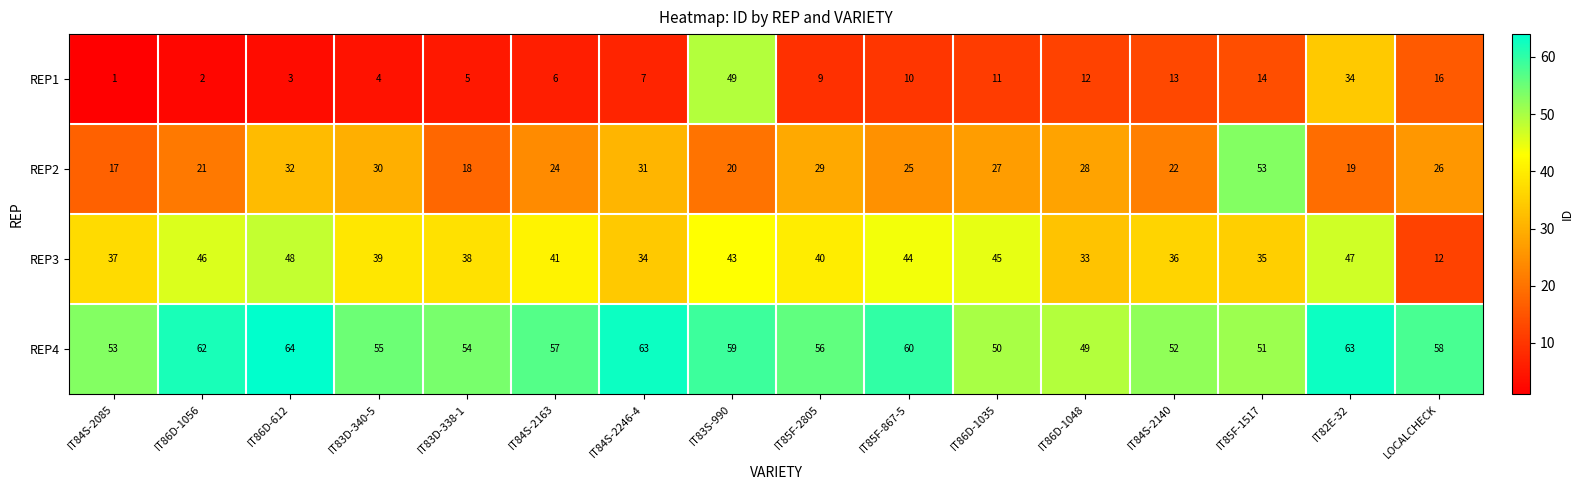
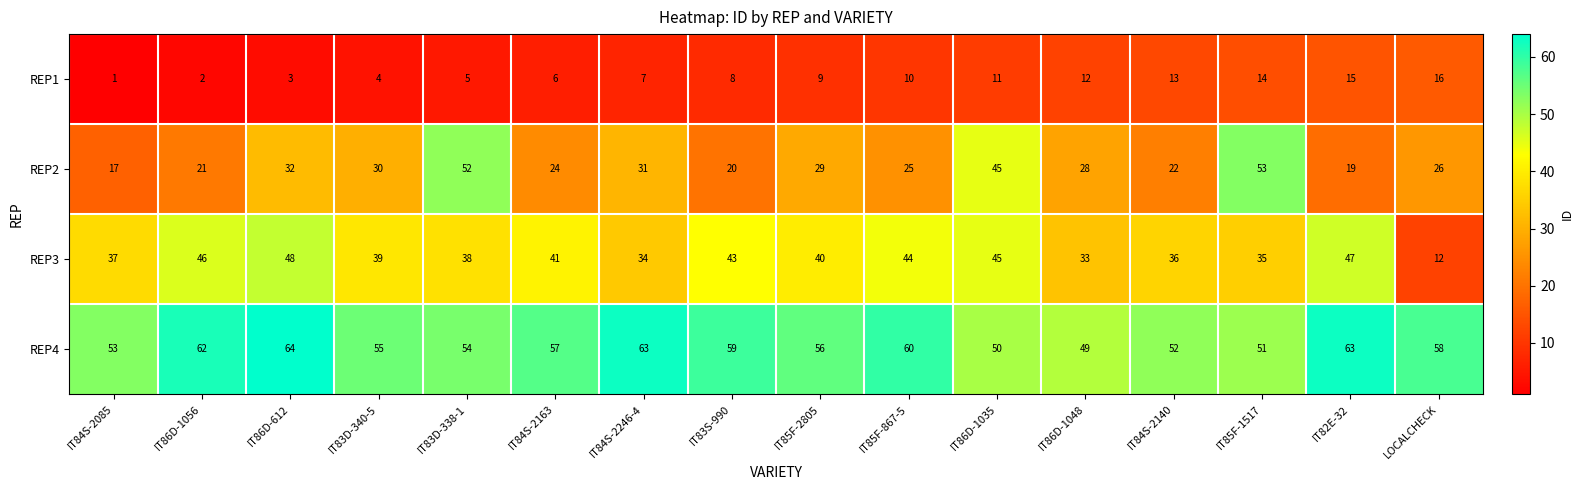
REP1, IT83S-990: 49 -> 8
REP1, IT82E-32: 34 -> 15
REP2, IT83D-338-1: 18 -> 52
REP2, IT86D-1035: 27 -> 45
